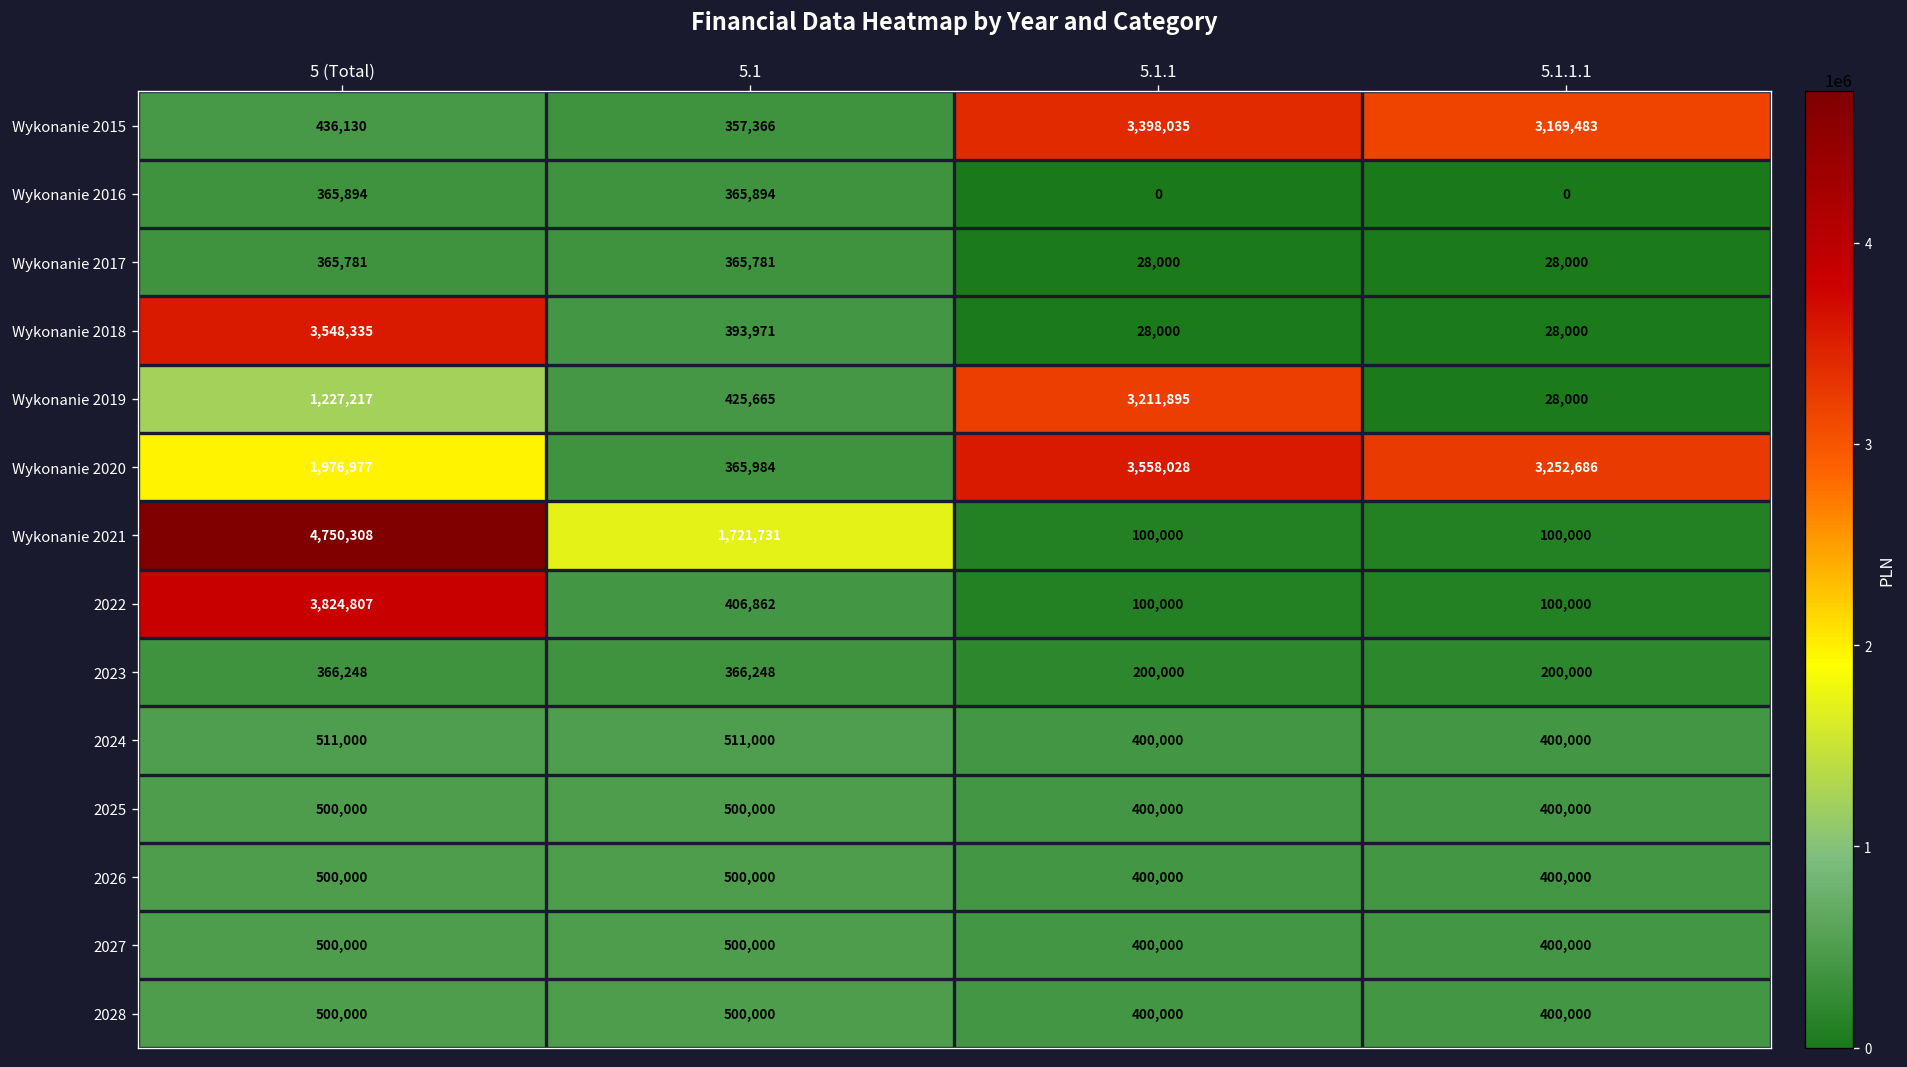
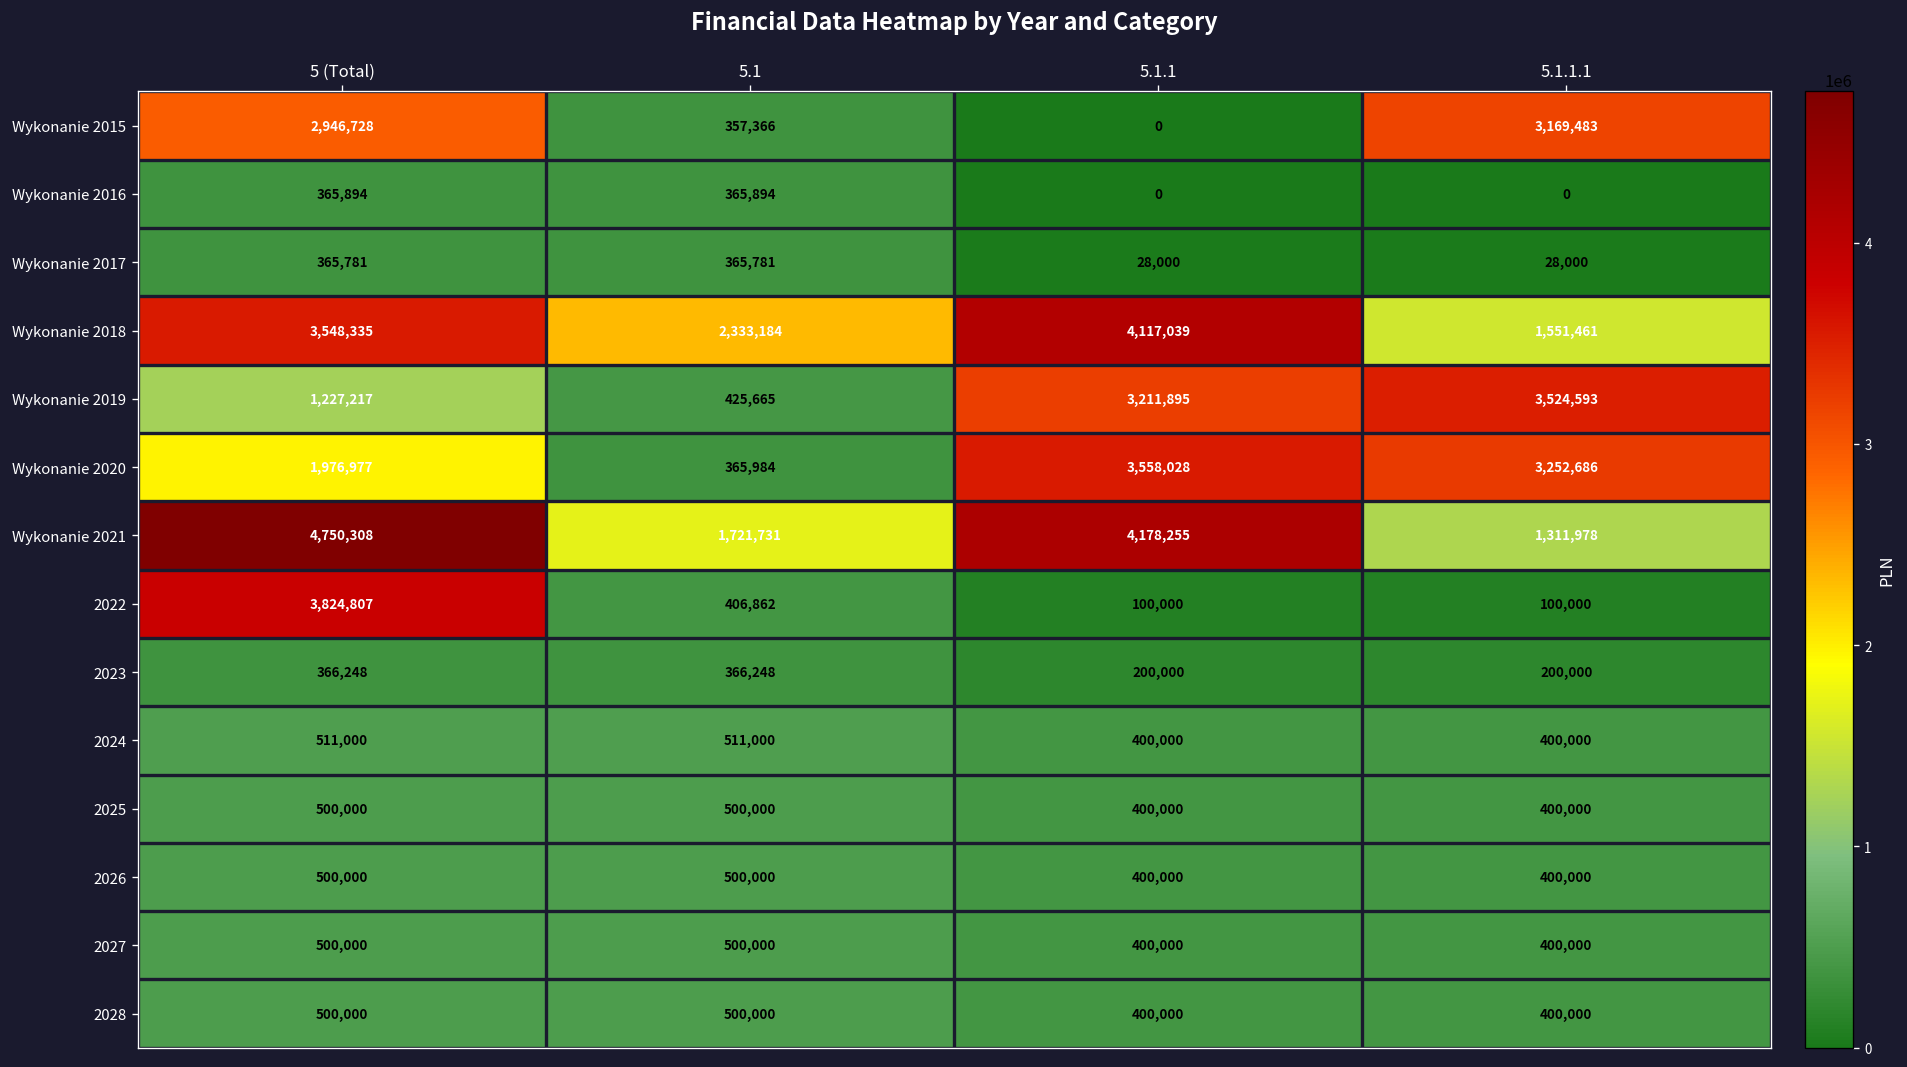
Wykonanie 2015, 5 (Total): 436,130 -> 2,946,728
Wykonanie 2015, 5.1.1: 3,398,035 -> 0
Wykonanie 2018, 5.1: 393,971 -> 2,333,184
Wykonanie 2018, 5.1.1: 28,000 -> 4,117,039
Wykonanie 2018, 5.1.1.1: 28,000 -> 1,551,461
Wykonanie 2019, 5.1.1.1: 28,000 -> 3,524,593
Wykonanie 2021, 5.1.1: 100,000 -> 4,178,255
Wykonanie 2021, 5.1.1.1: 100,000 -> 1,311,978
